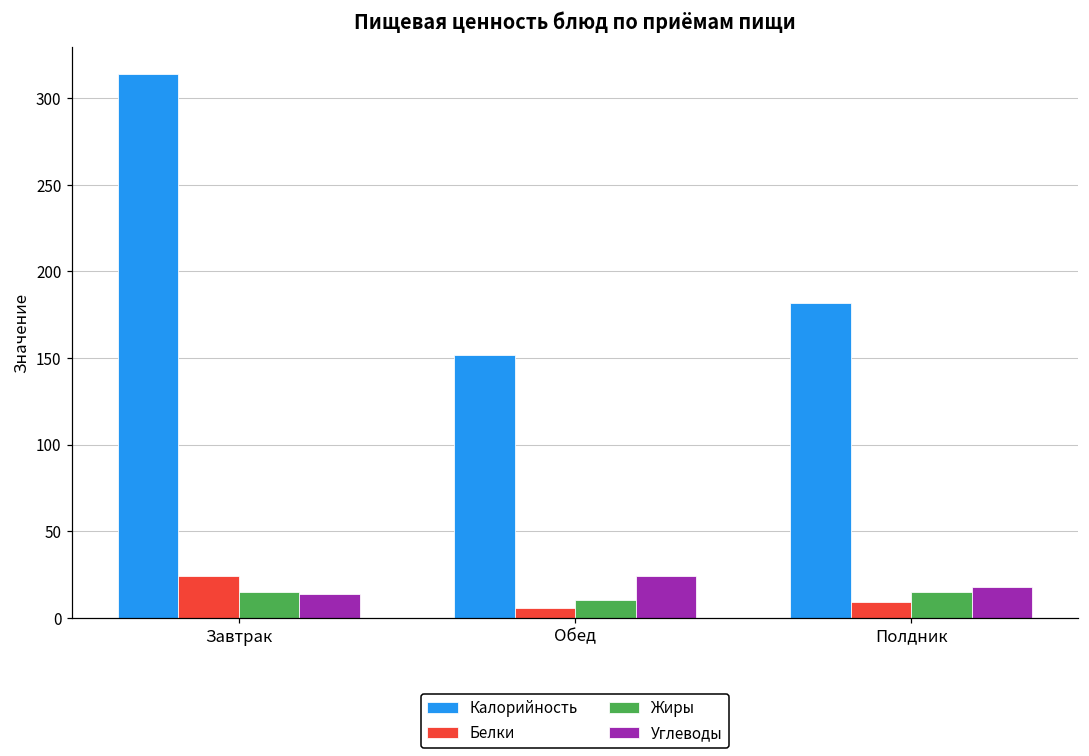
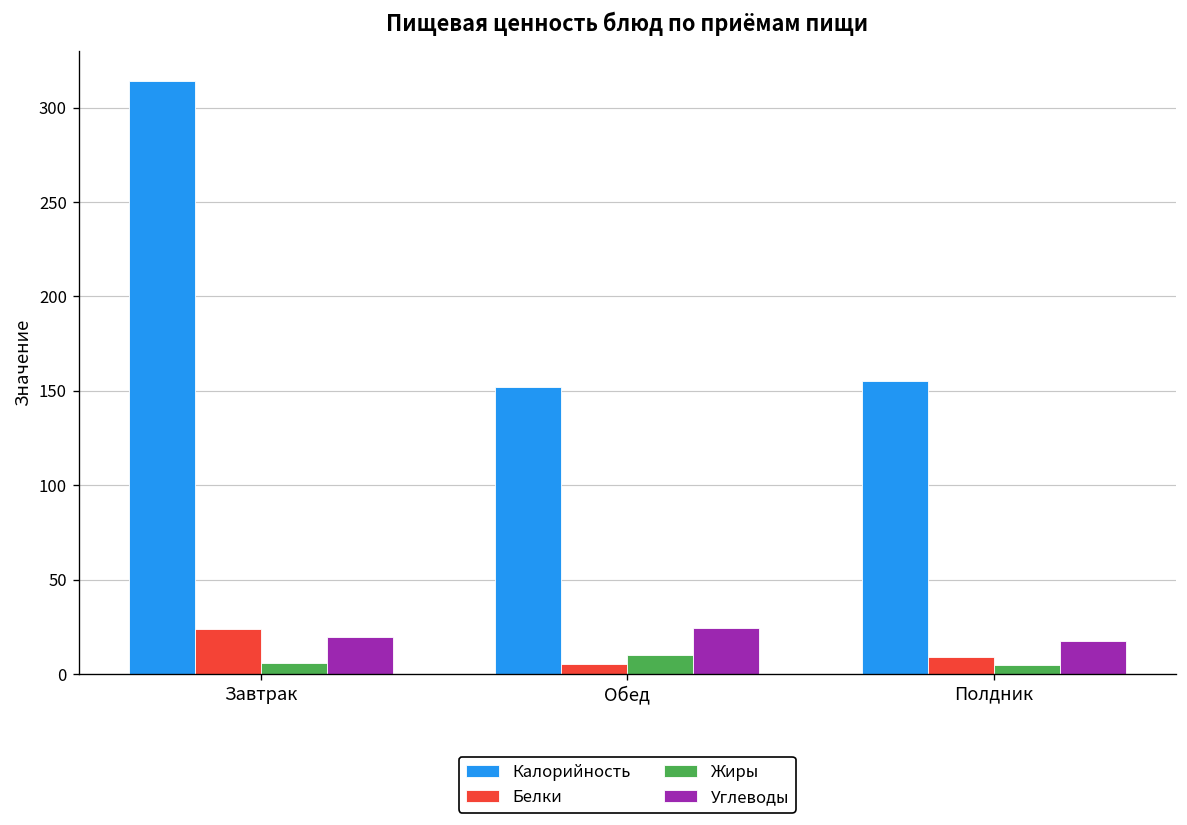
Жиры, Завтрак: 15 -> 6
Углеводы, Завтрак: 14 -> 20
Калорийность, Полдник: 182 -> 155
Жиры, Полдник: 15 -> 5
